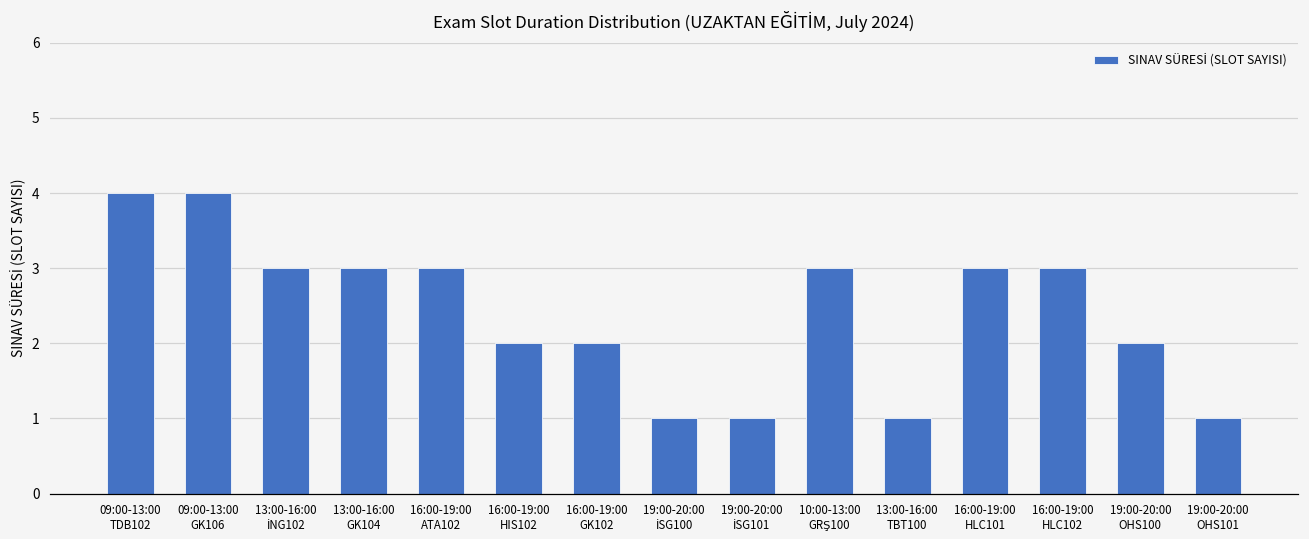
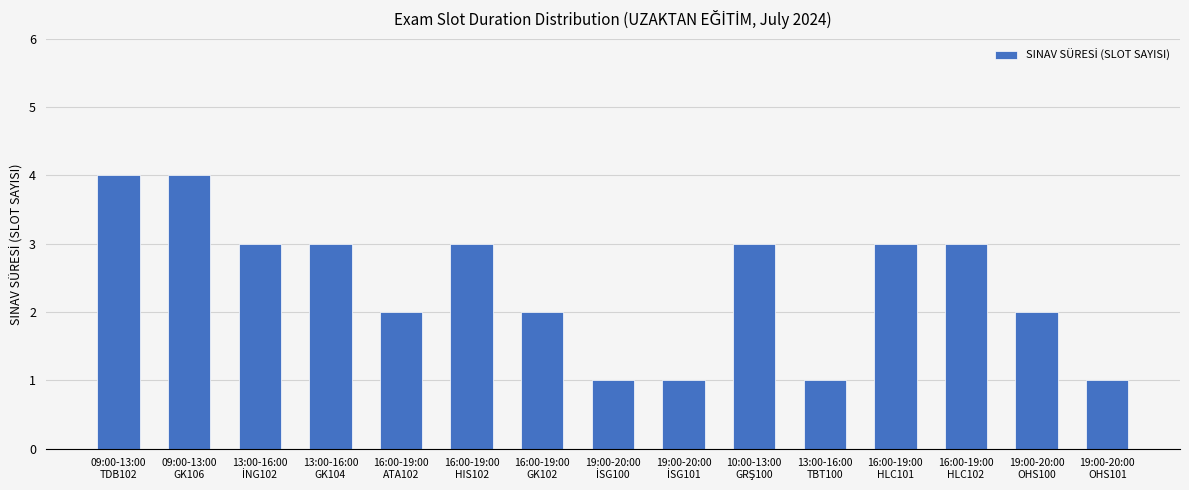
16:00-19:00 ATA102: 3 -> 2
16:00-19:00 HIS102: 2 -> 3
